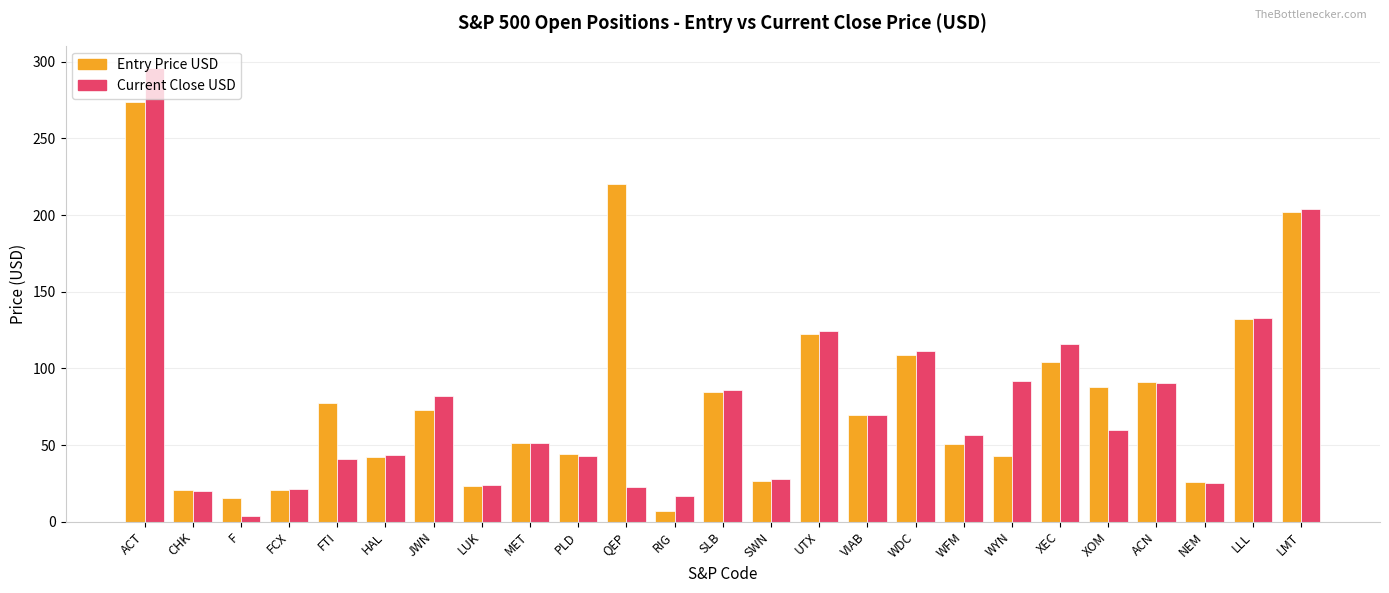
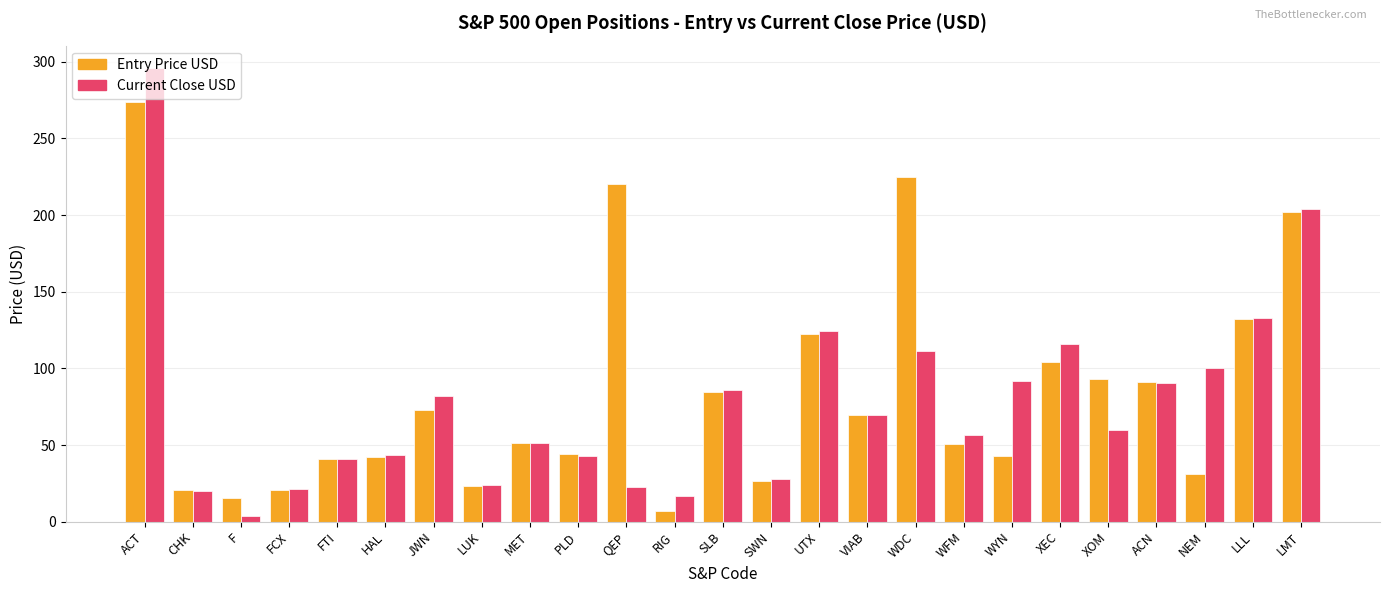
Entry Price USD, FTI: 77 -> 41
Entry Price USD, WDC: 109 -> 225
Entry Price USD, XOM: 88 -> 93
Entry Price USD, NEM: 26 -> 31
Current Close USD, NEM: 26 -> 100
